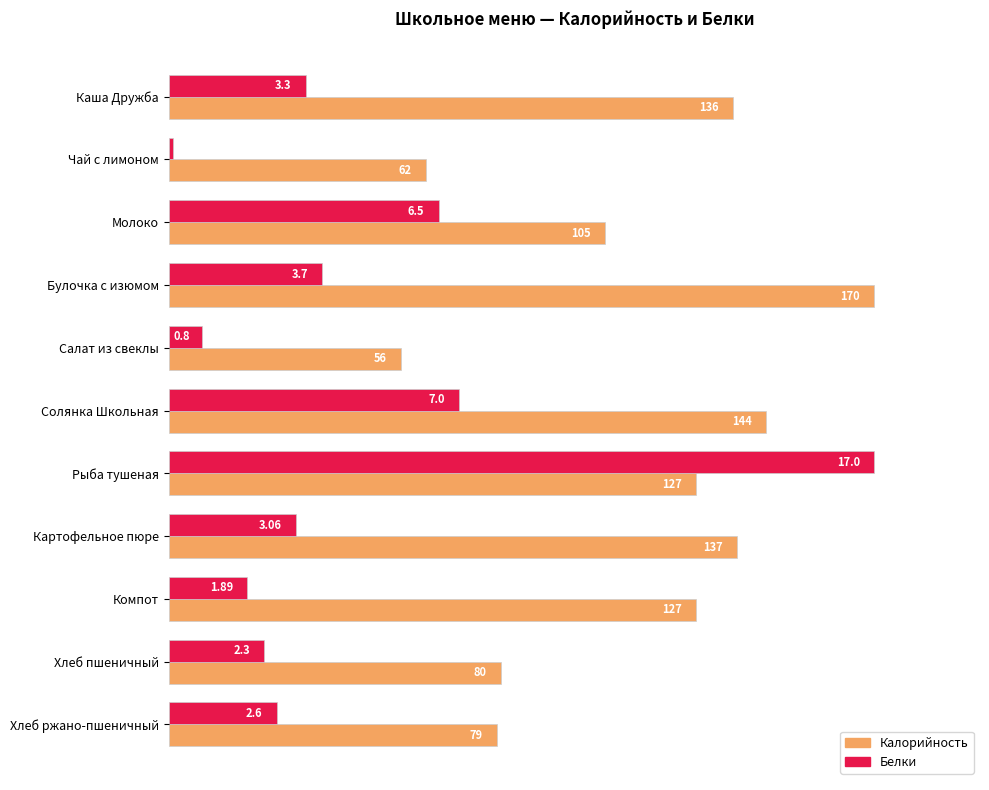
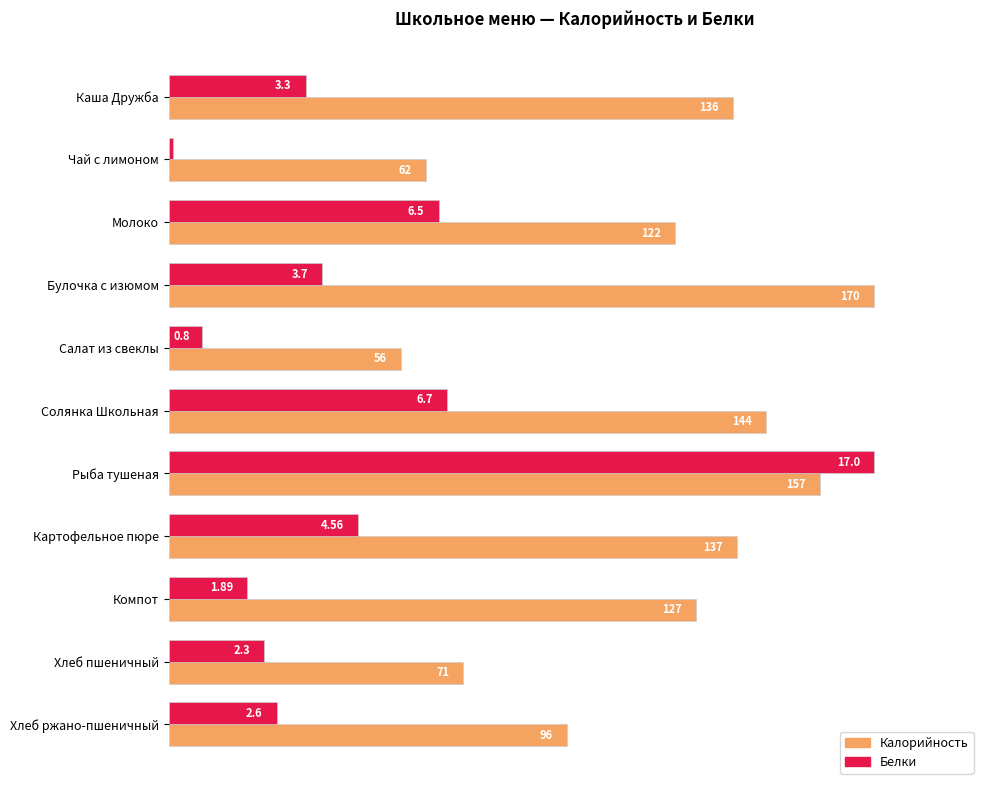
Калорийность, Молоко: 105 -> 122
Белки, Солянка Школьная: 7.0 -> 6.7
Калорийность, Рыба тушеная: 127 -> 157
Белки, Картофельное пюре: 3.06 -> 4.56
Калорийность, Хлеб пшеничный: 80 -> 71
Калорийность, Хлеб ржано-пшеничный: 79 -> 96
